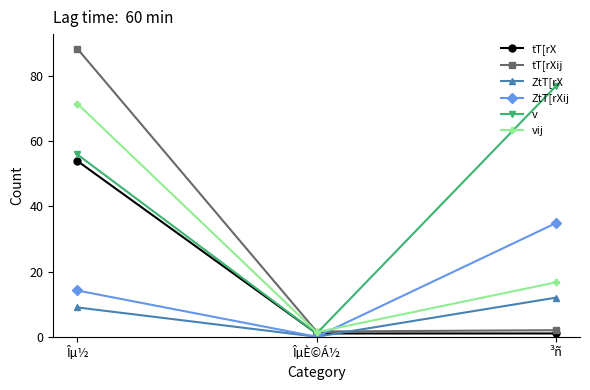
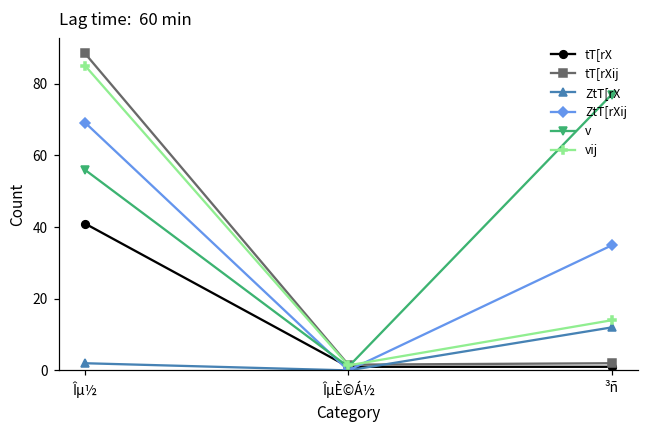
tT[rX, Îµ½: 54 -> 41
ZtT[rX, Îµ½: 9 -> 2
ZtT[rXij, Îµ½: 14 -> 69
vij, Îµ½: 72 -> 85
vij, ³ñ: 17 -> 14
